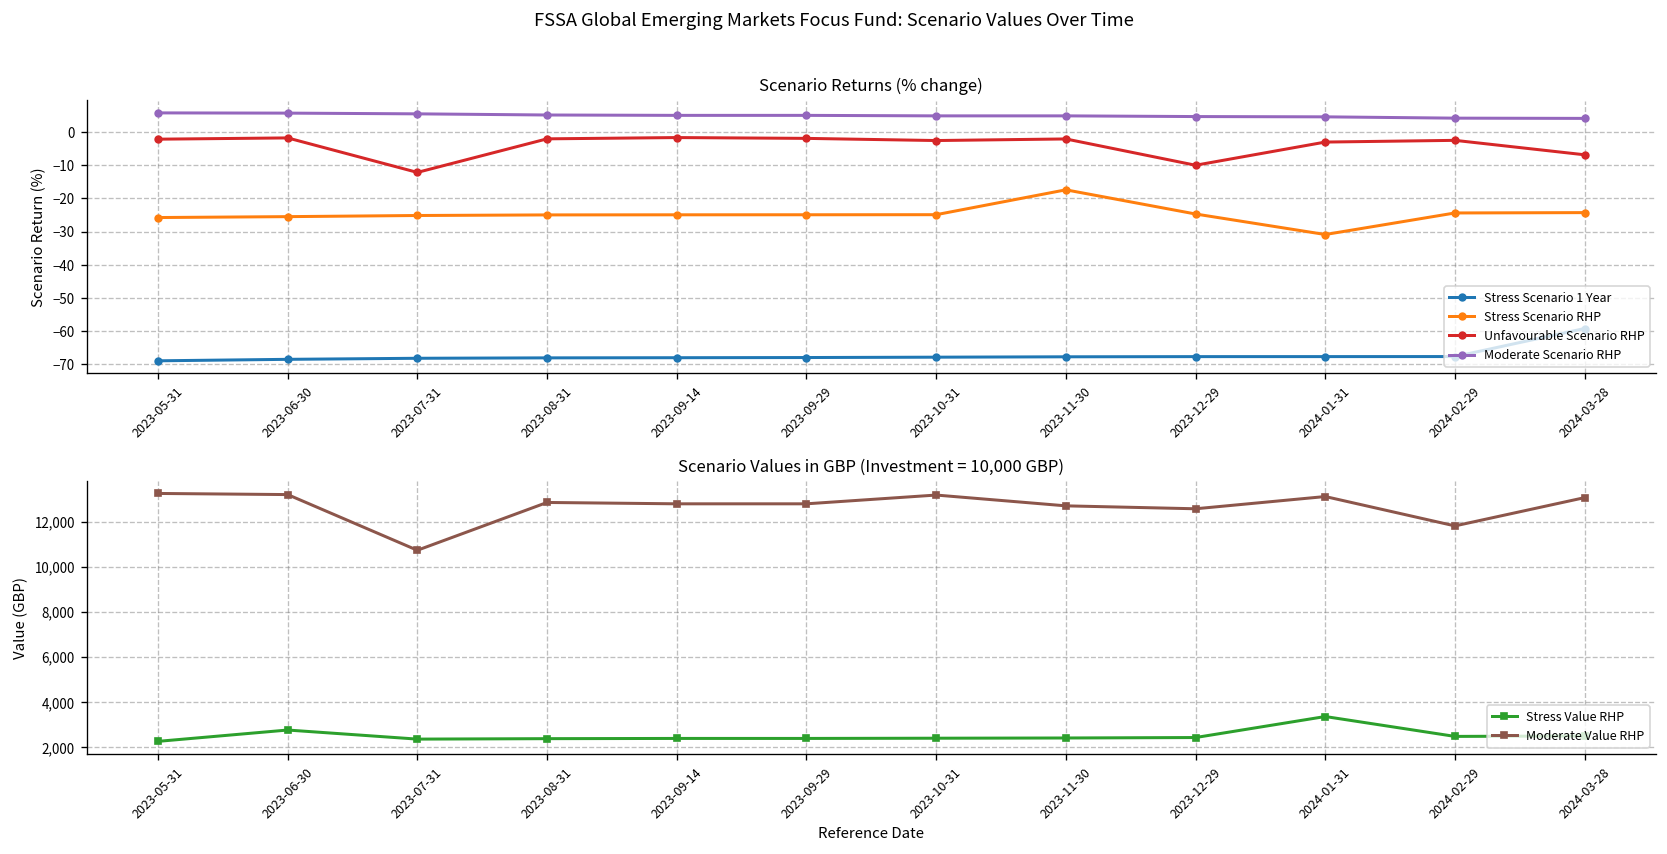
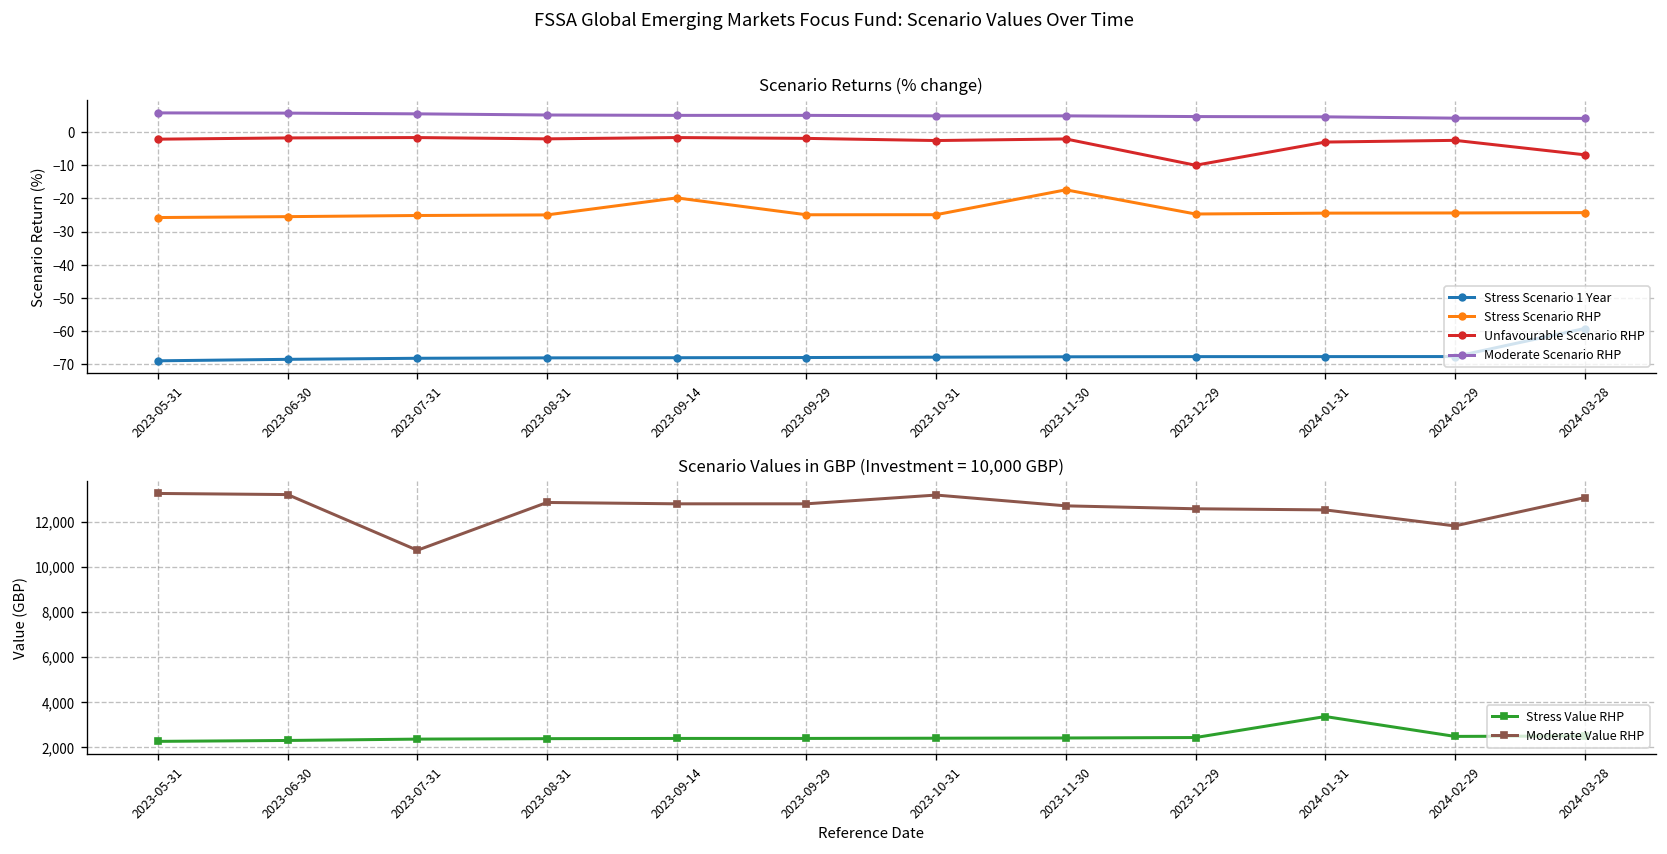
Scenario Returns (% change), Unfavourable Scenario RHP, 2023-07-31: -12 -> -2
Scenario Returns (% change), Stress Scenario RHP, 2023-09-14: -25 -> -20
Scenario Returns (% change), Stress Scenario RHP, 2024-01-31: -31 -> -24
Scenario Values in GBP (Investment = 10,000 GBP), Stress Value RHP, 2023-06-30: 2,800 -> 2,300
Scenario Values in GBP (Investment = 10,000 GBP), Moderate Value RHP, 2024-01-31: 13,100 -> 12,500
